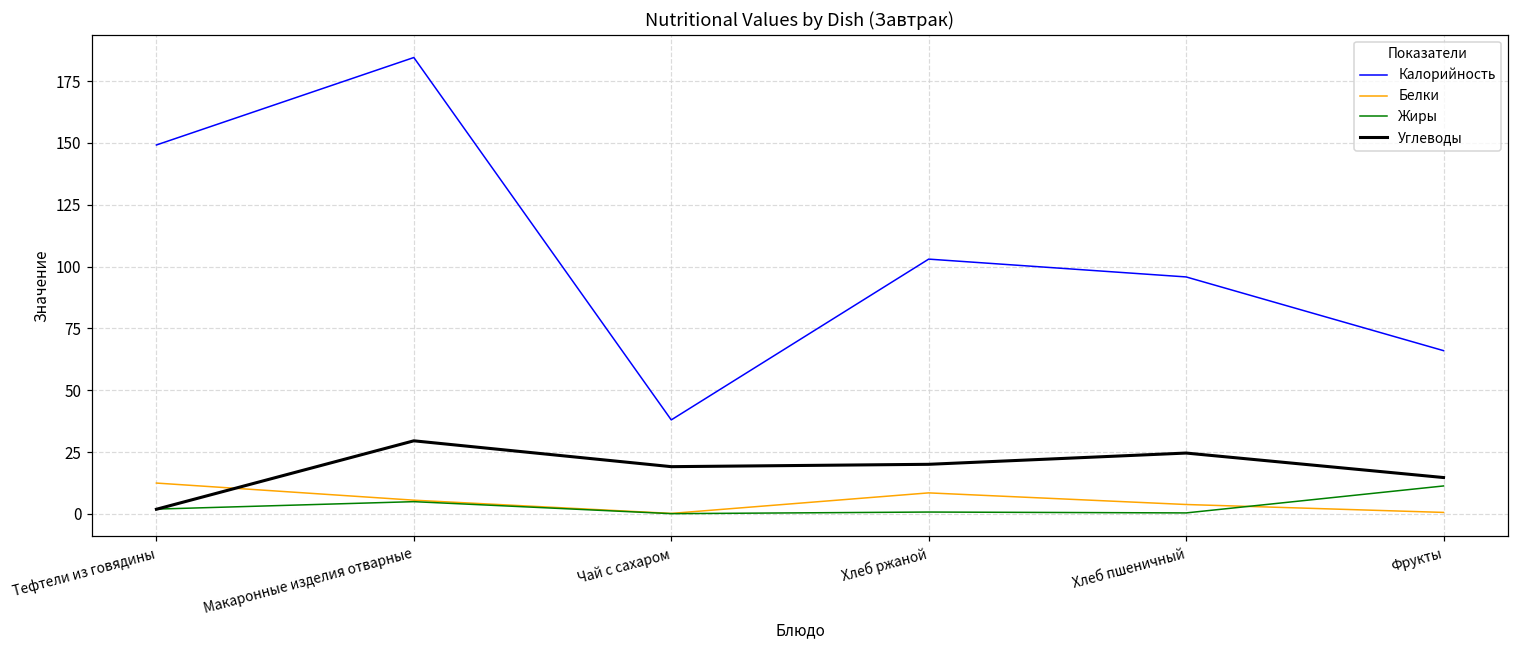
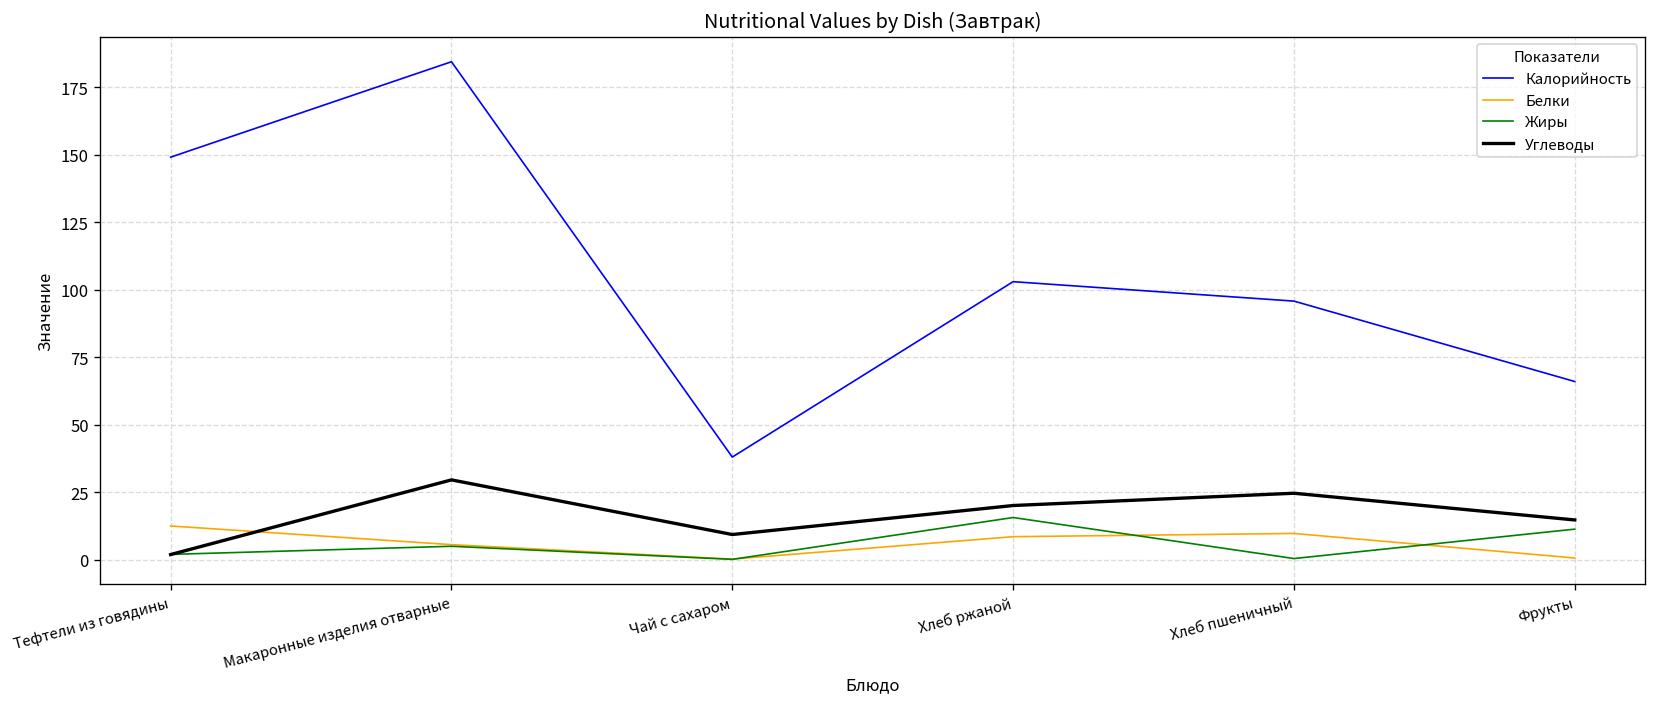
Углеводы, Чай с сахаром: 19 -> 9
Жиры, Хлеб ржаной: 1 -> 16
Белки, Хлеб пшеничный: 4 -> 10
